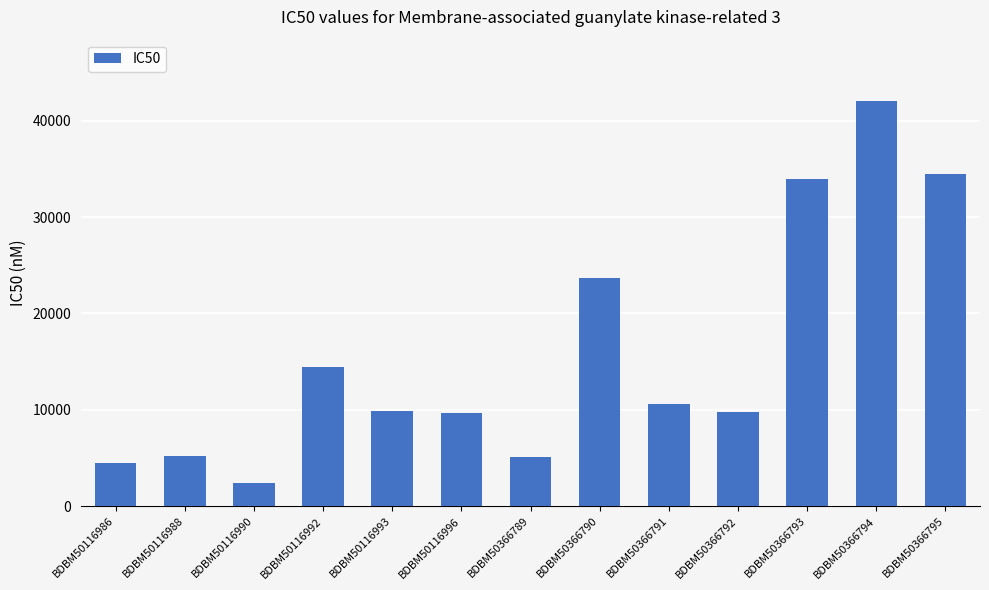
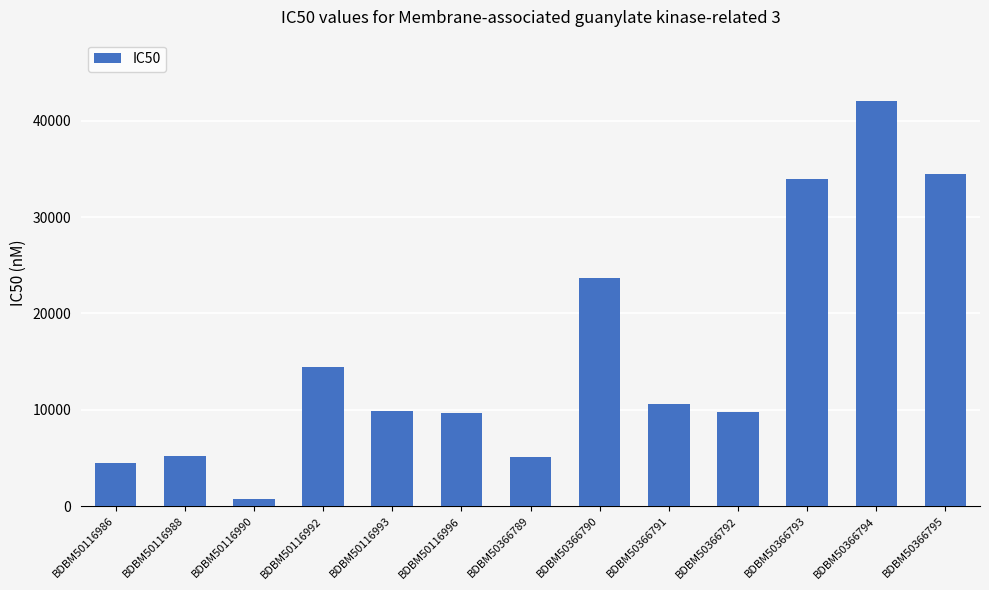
BDBM50116990: 2000 -> 1000
